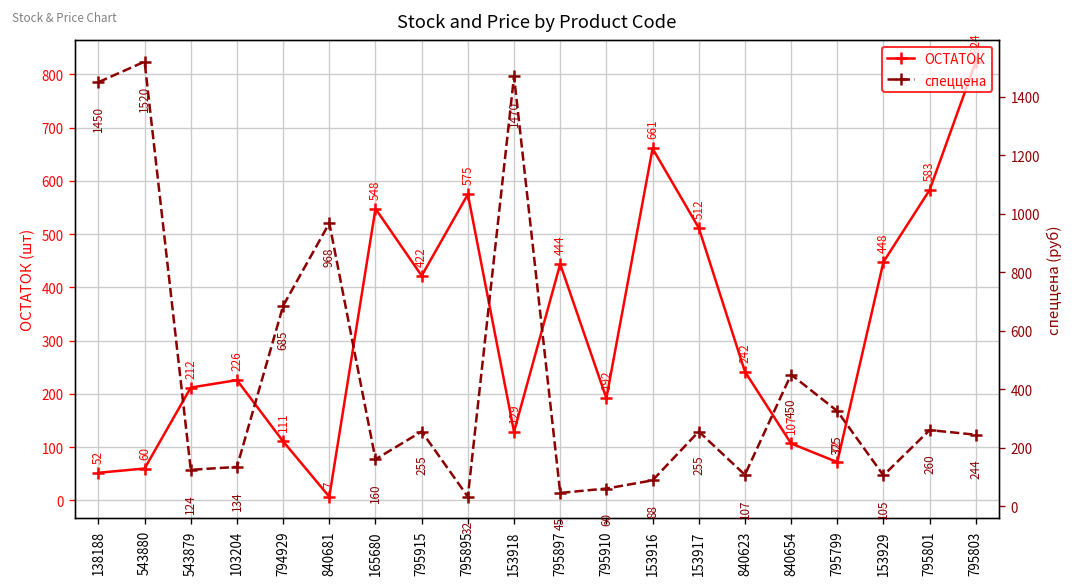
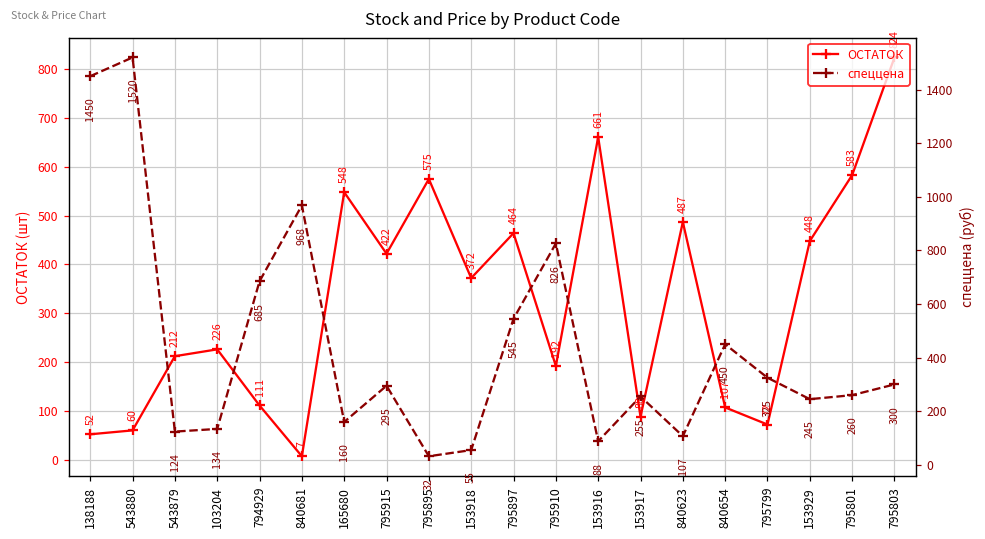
ОСТАТОК, 153918: 129 -> 372
ОСТАТОК, 795897: 444 -> 464
ОСТАТОК, 153917: 512 -> 88
ОСТАТОК, 840623: 242 -> 487
спеццена, 795915: 255 -> 295
спеццена, 153918: 1470 -> 55
спеццена, 795897: 45 -> 545
спеццена, 795910: 60 -> 826
спеццена, 153929: 105 -> 245
спеццена, 795803: 244 -> 300
